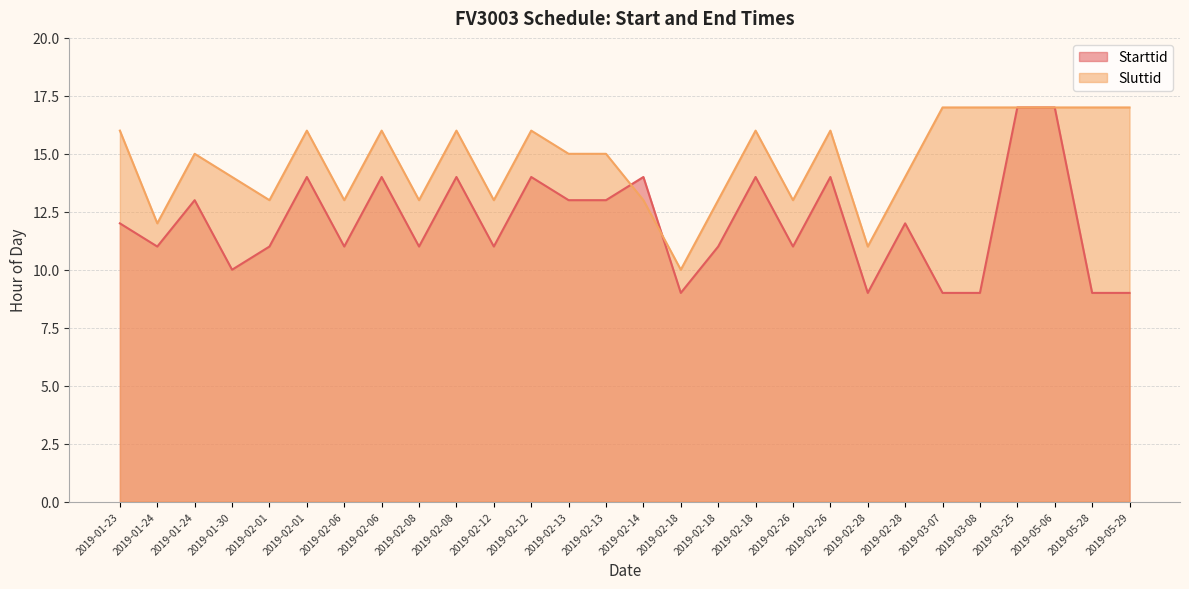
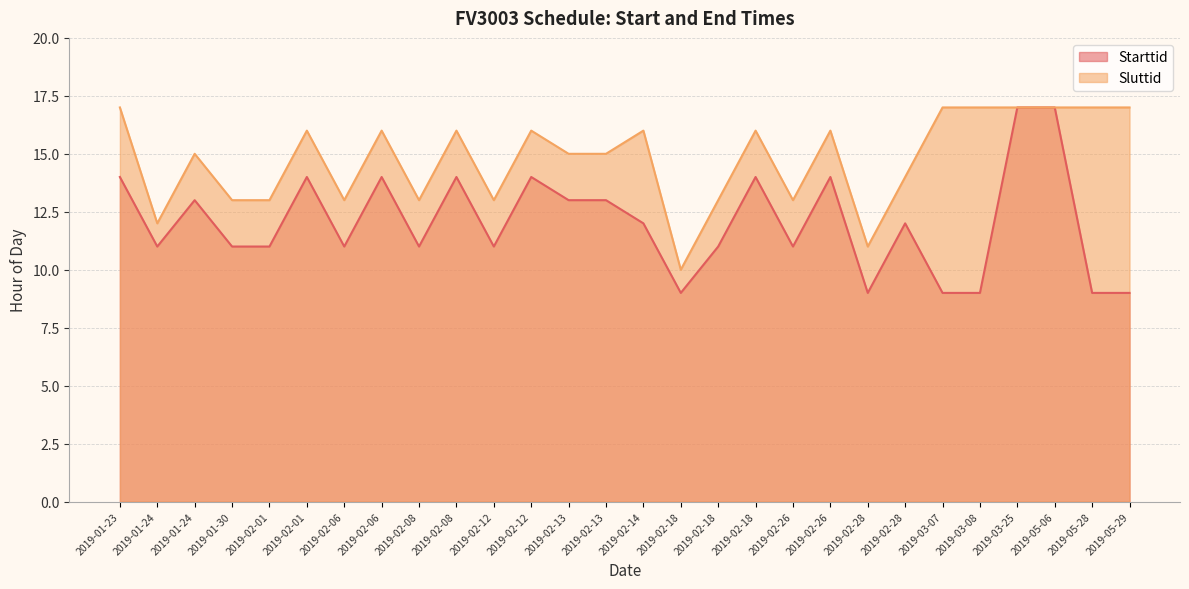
Starttid, 2019-01-23: 12 -> 14
Sluttid, 2019-01-23: 16 -> 17
Starttid, 2019-01-30: 10 -> 11
Sluttid, 2019-01-30: 14 -> 13
Starttid, 2019-02-14: 14 -> 12
Sluttid, 2019-02-14: 13 -> 16
